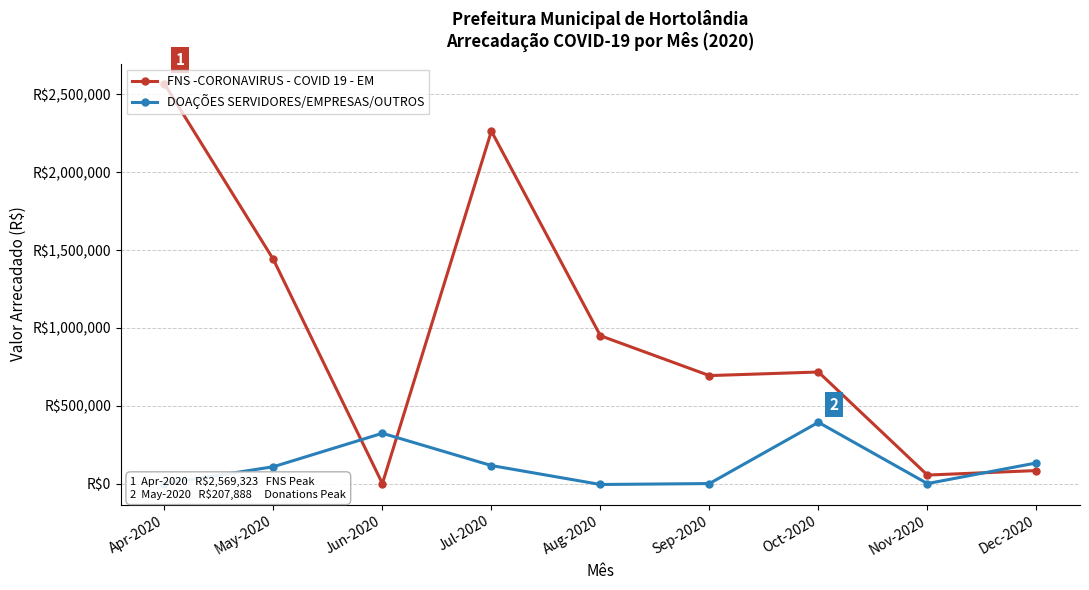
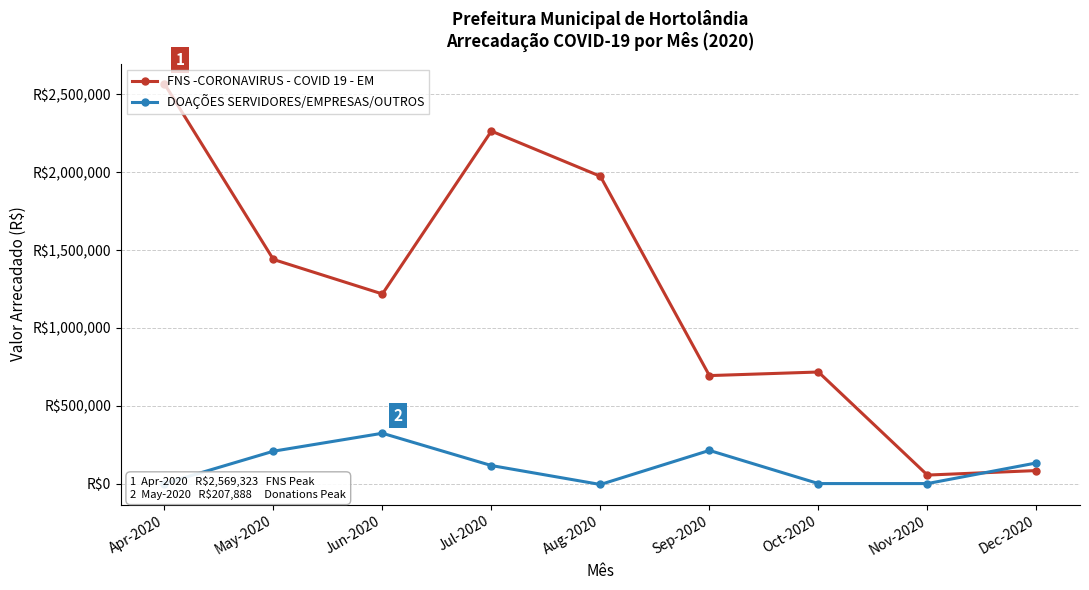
DOAÇÕES SERVIDORES/EMPRESAS/OUTROS, May-2020: R$110,000 -> R$210,000
FNS -CORONAVIRUS - COVID 19 - EM, Jun-2020: R$0 -> R$1,220,000
FNS -CORONAVIRUS - COVID 19 - EM, Aug-2020: R$950,000 -> R$1,970,000
DOAÇÕES SERVIDORES/EMPRESAS/OUTROS, Sep-2020: R$0 -> R$210,000
DOAÇÕES SERVIDORES/EMPRESAS/OUTROS, Oct-2020: R$390,000 -> R$0
